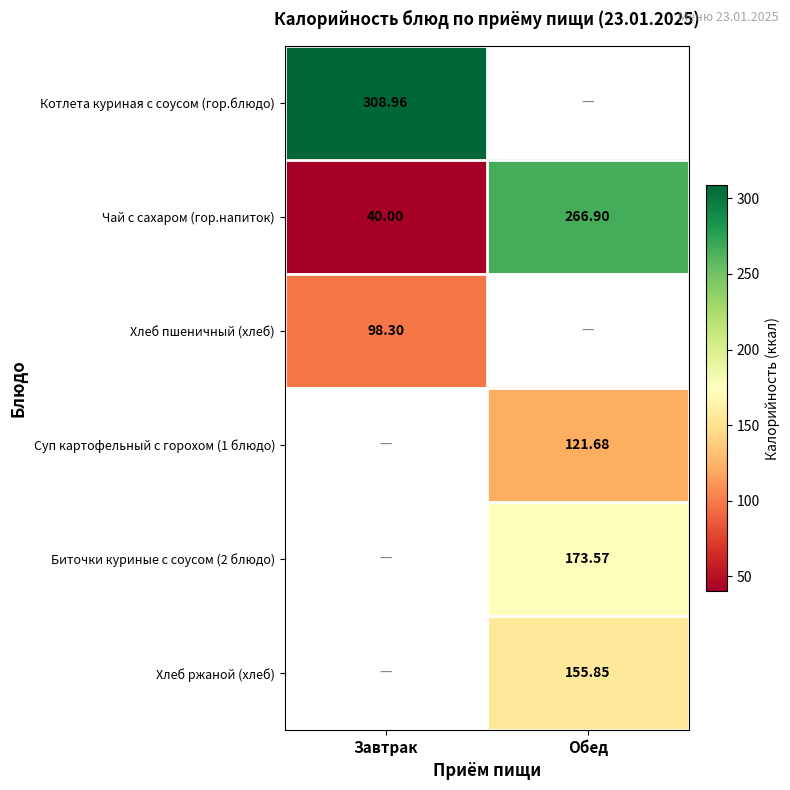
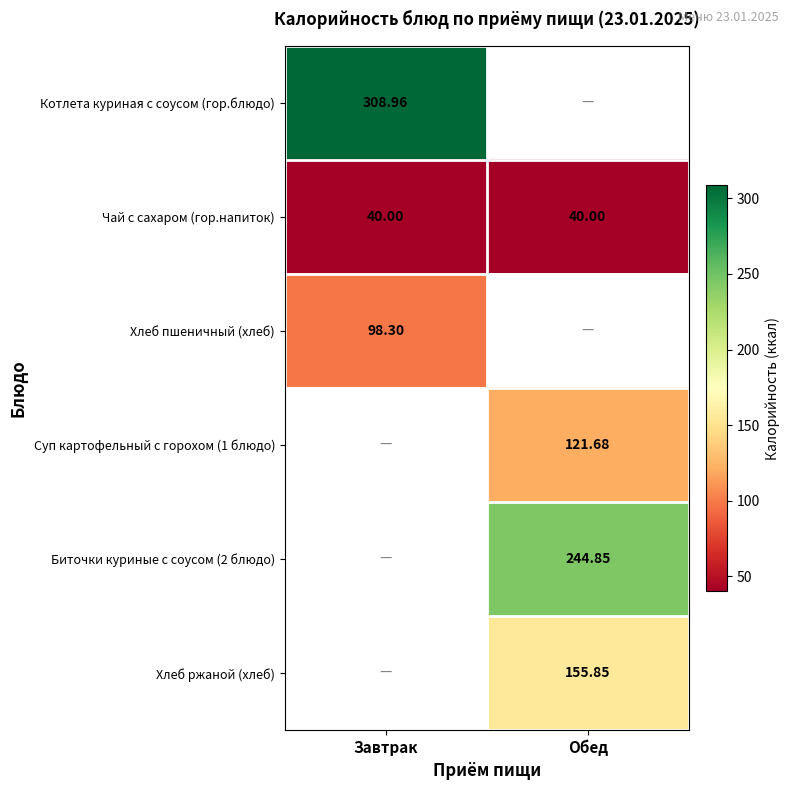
Чай с сахаром (гор.напиток), Обед: 266.90 -> 40.00
Биточки куриные с соусом (2 блюдо), Обед: 173.57 -> 244.85
